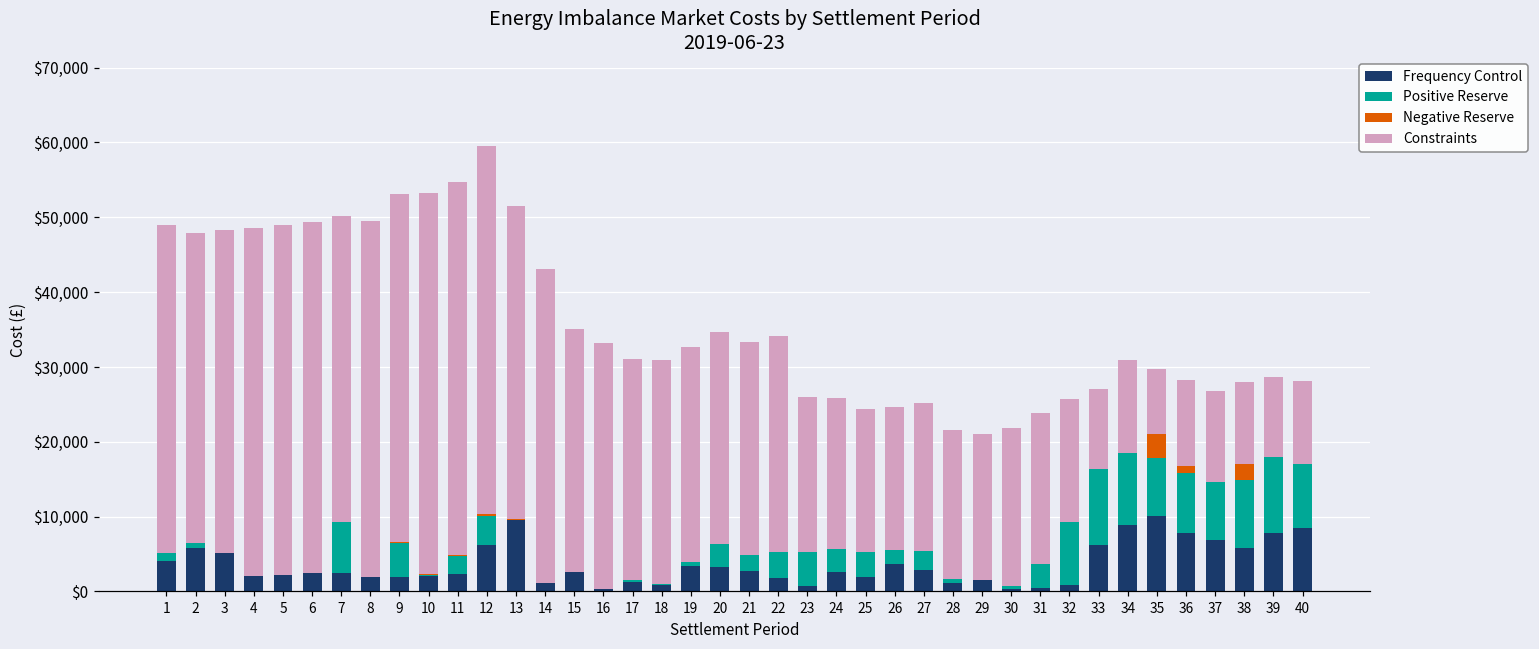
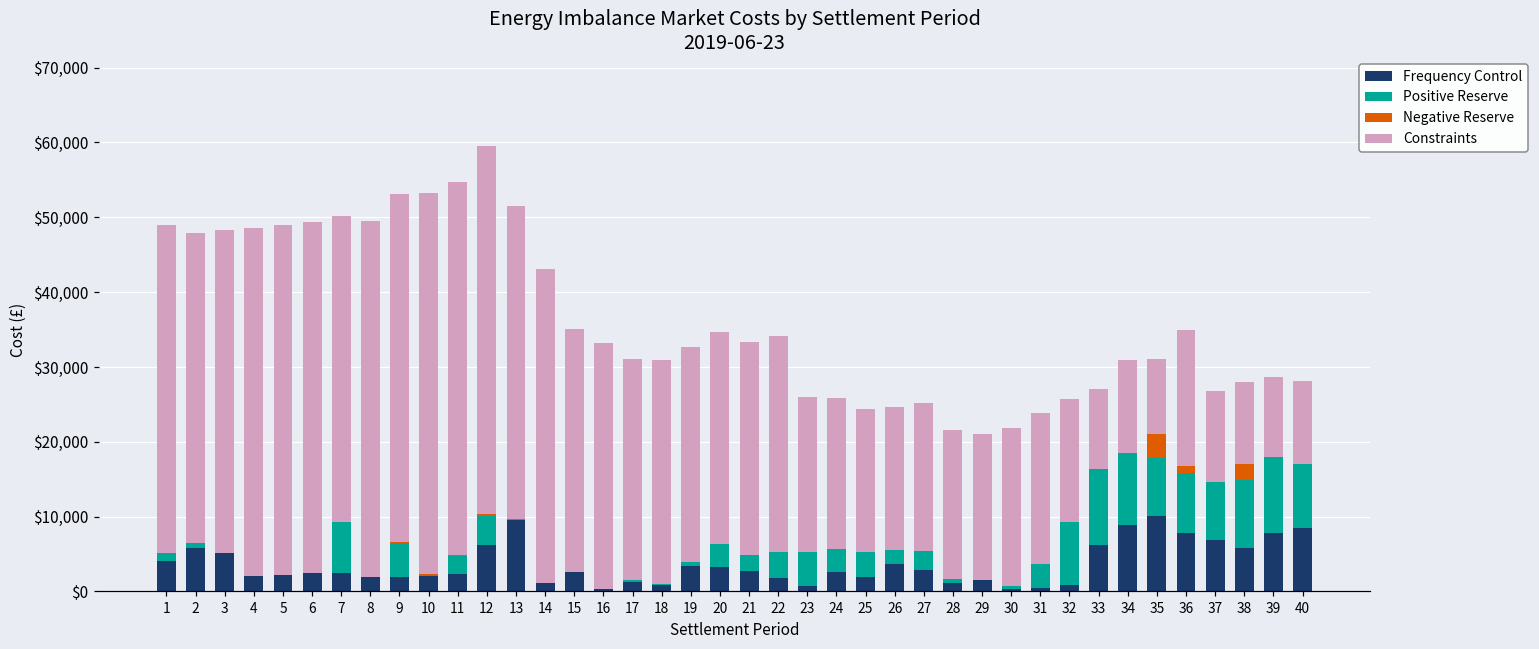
Constraints, 35: $9,000 -> $10,000
Constraints, 36: $11,000 -> $18,000
